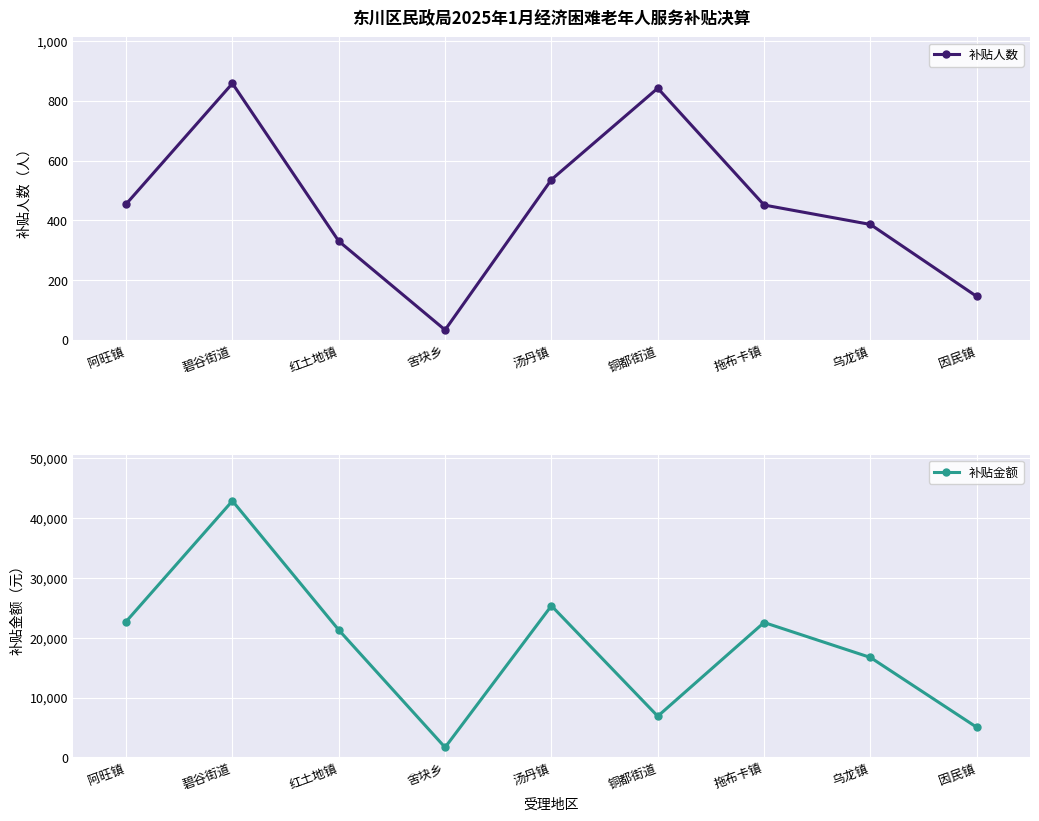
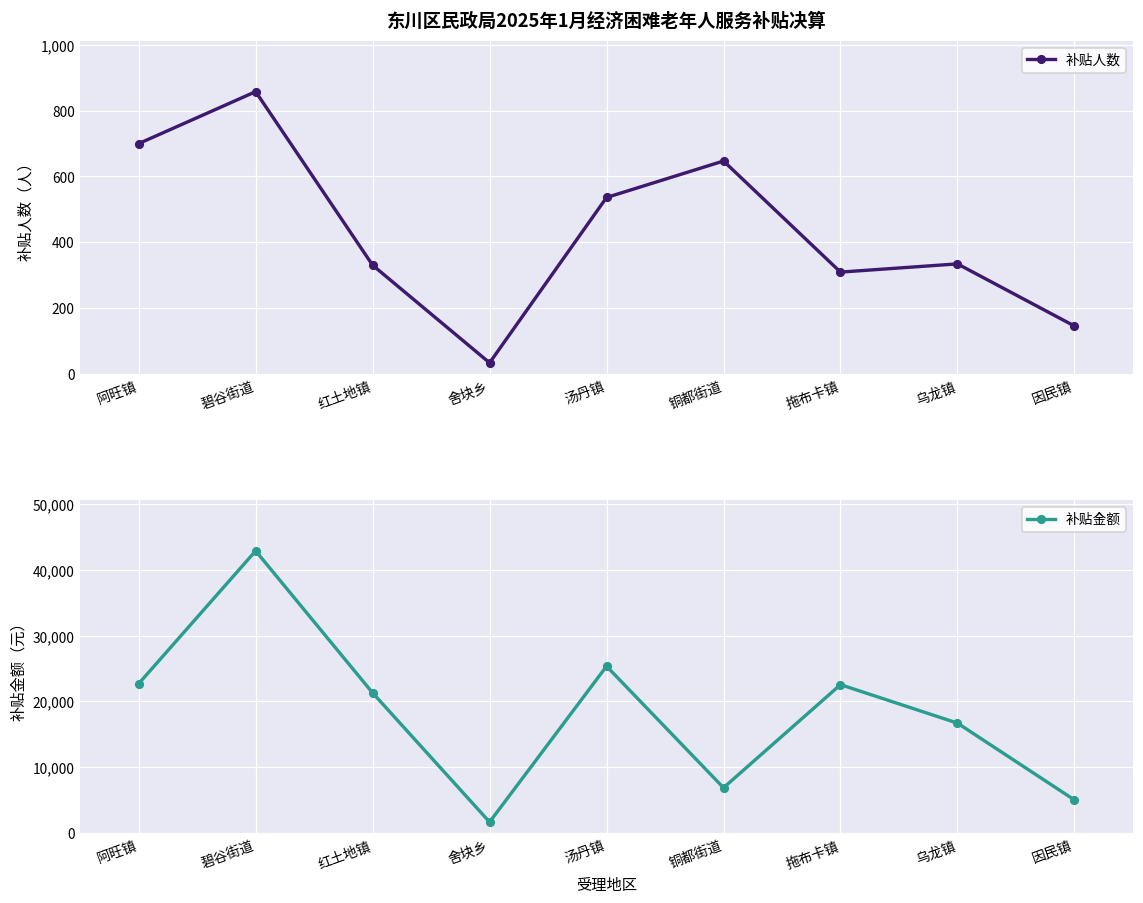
东川区民政局2025年1月经济困难老年人服务补贴决算, 阿旺镇: 450 -> 700
东川区民政局2025年1月经济困难老年人服务补贴决算, 铜都街道: 840 -> 650
东川区民政局2025年1月经济困难老年人服务补贴决算, 拖布卡镇: 450 -> 310
东川区民政局2025年1月经济困难老年人服务补贴决算, 乌龙镇: 390 -> 330
